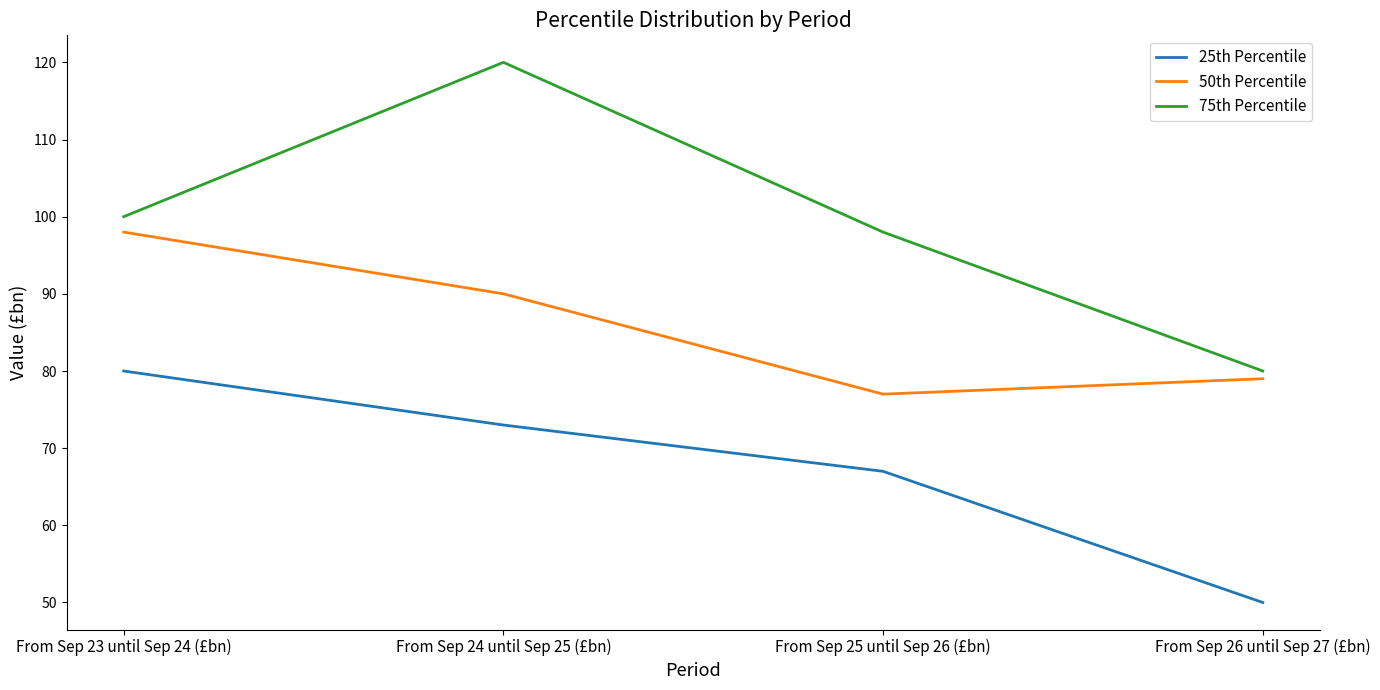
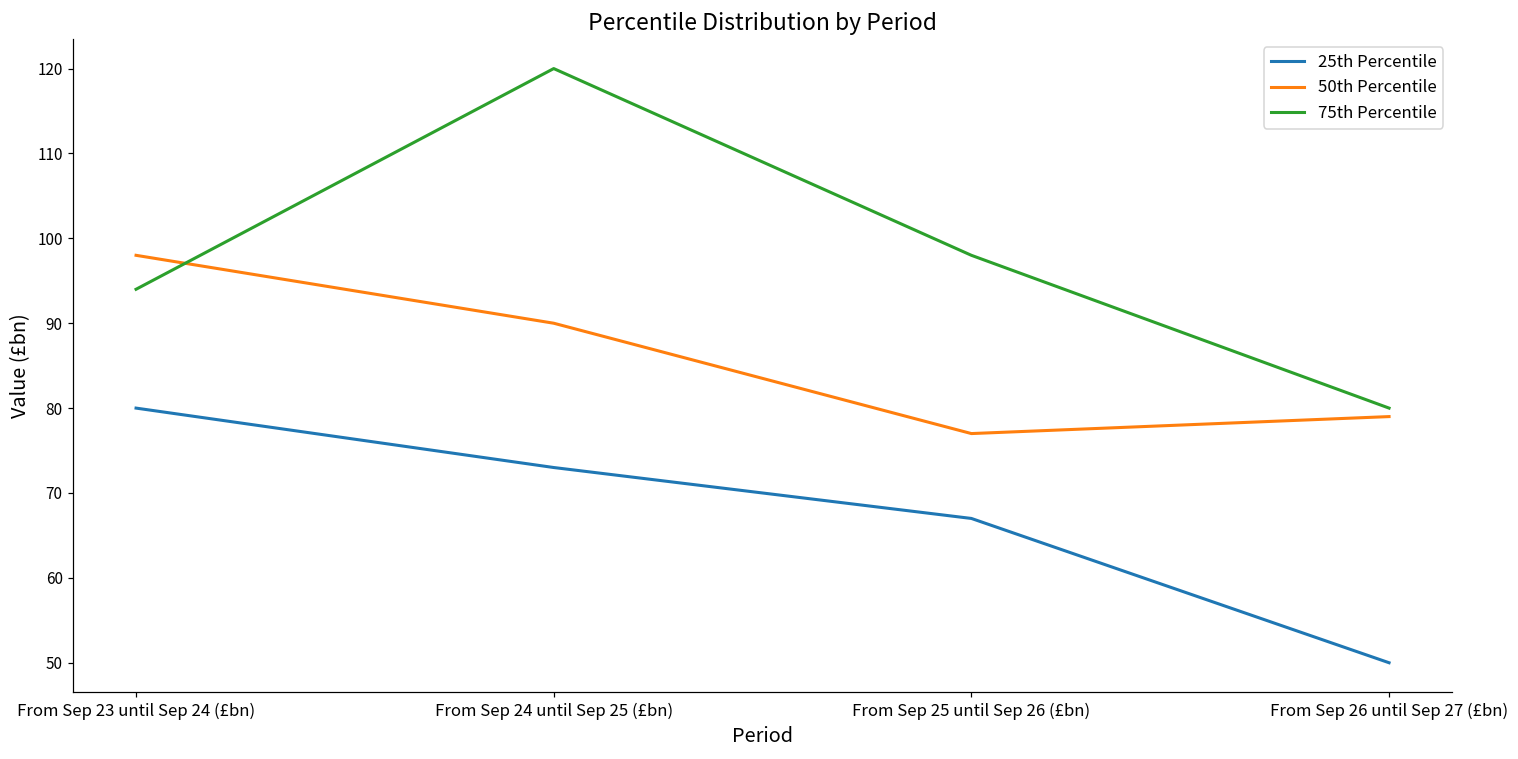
75th Percentile, From Sep 23 until Sep 24 (£bn): 100 -> 94
